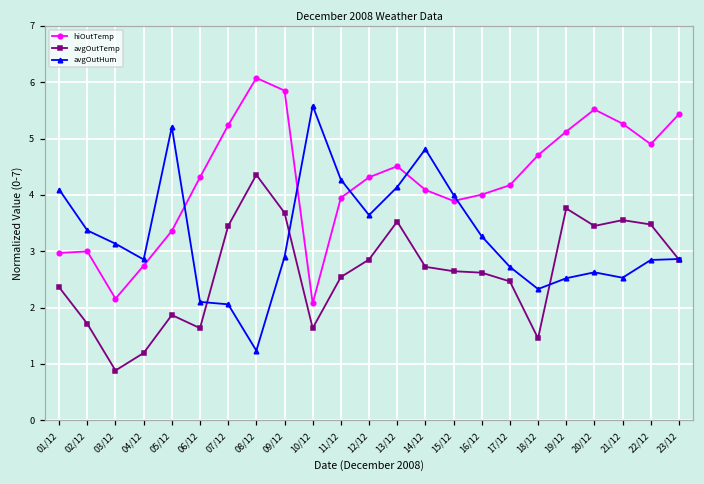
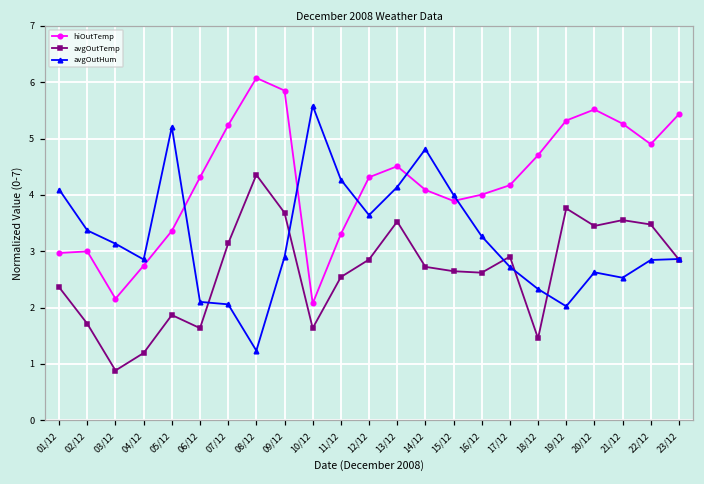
avgOutTemp, 07/12: 3.4 -> 3.1
hiOutTemp, 11/12: 3.9 -> 3.3
avgOutTemp, 17/12: 2.5 -> 2.9
hiOutTemp, 19/12: 5.1 -> 5.3
avgOutHum, 19/12: 2.5 -> 2.0
